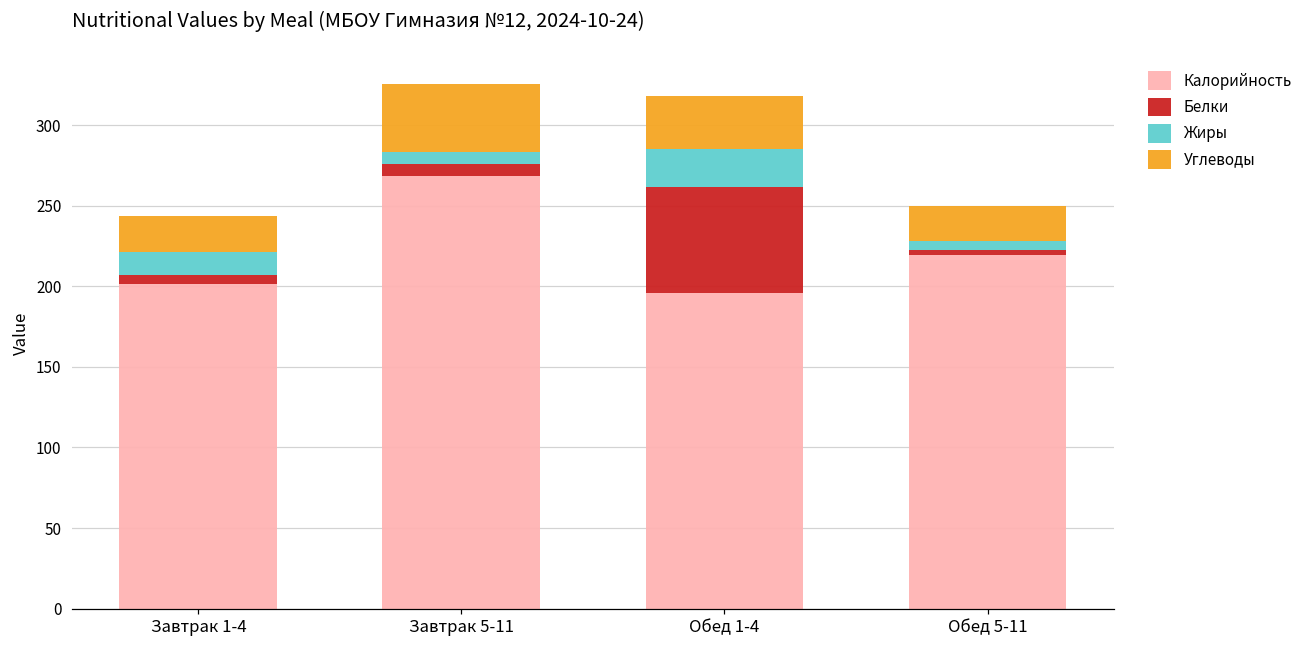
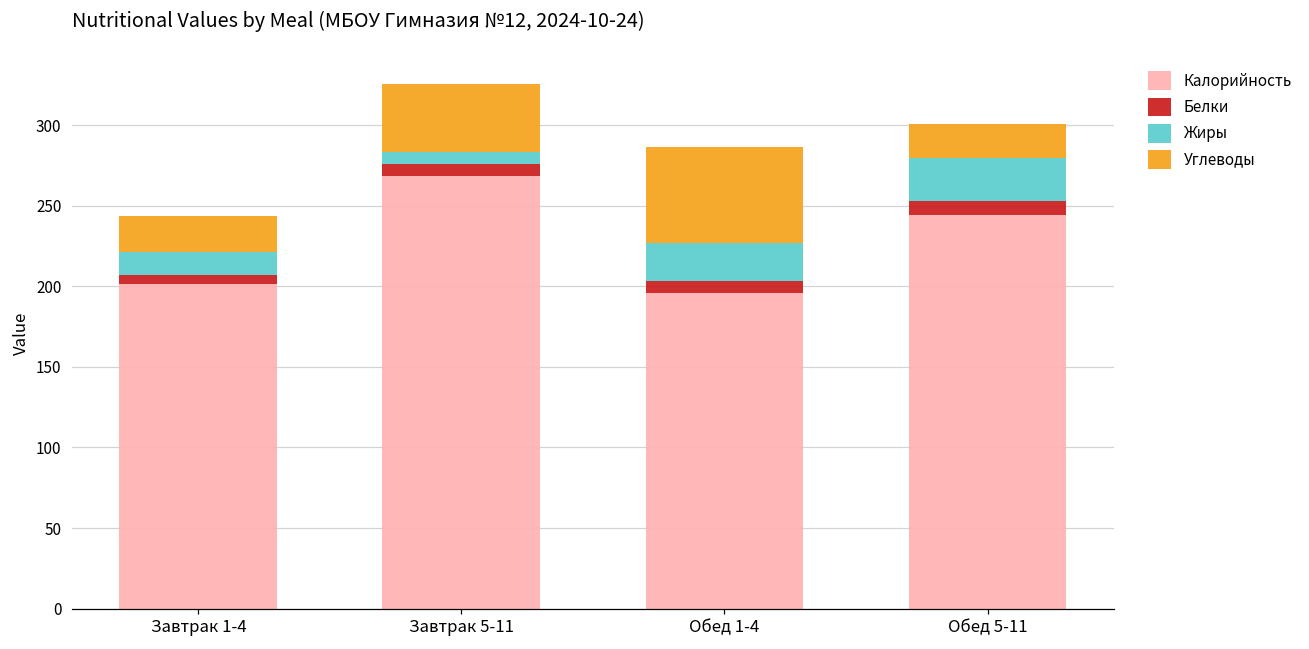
Белки, Обед 1-4: 66 -> 7
Углеводы, Обед 1-4: 33 -> 60
Калорийность, Обед 5-11: 219 -> 244
Белки, Обед 5-11: 3 -> 9
Жиры, Обед 5-11: 6 -> 26
